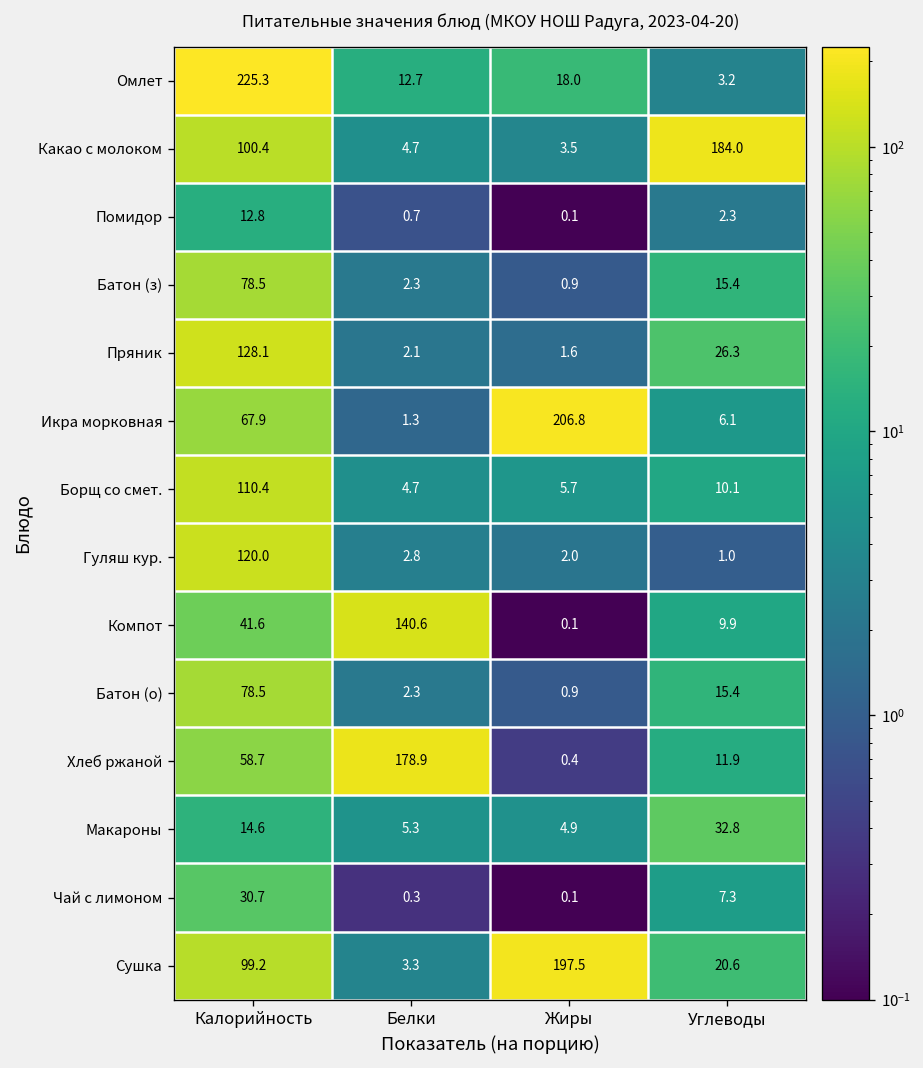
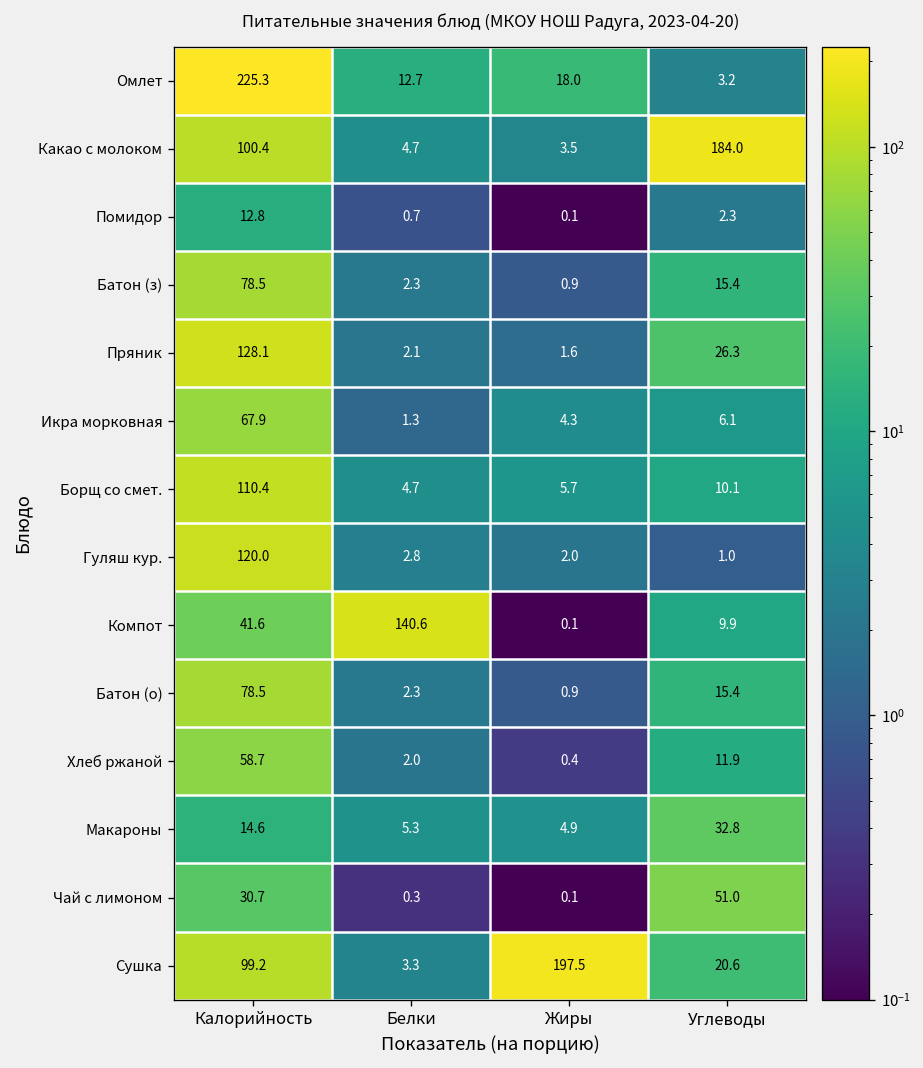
Икра морковная, Жиры: 206.8 -> 4.3
Хлеб ржаной, Белки: 178.9 -> 2.0
Чай с лимоном, Углеводы: 7.3 -> 51.0
